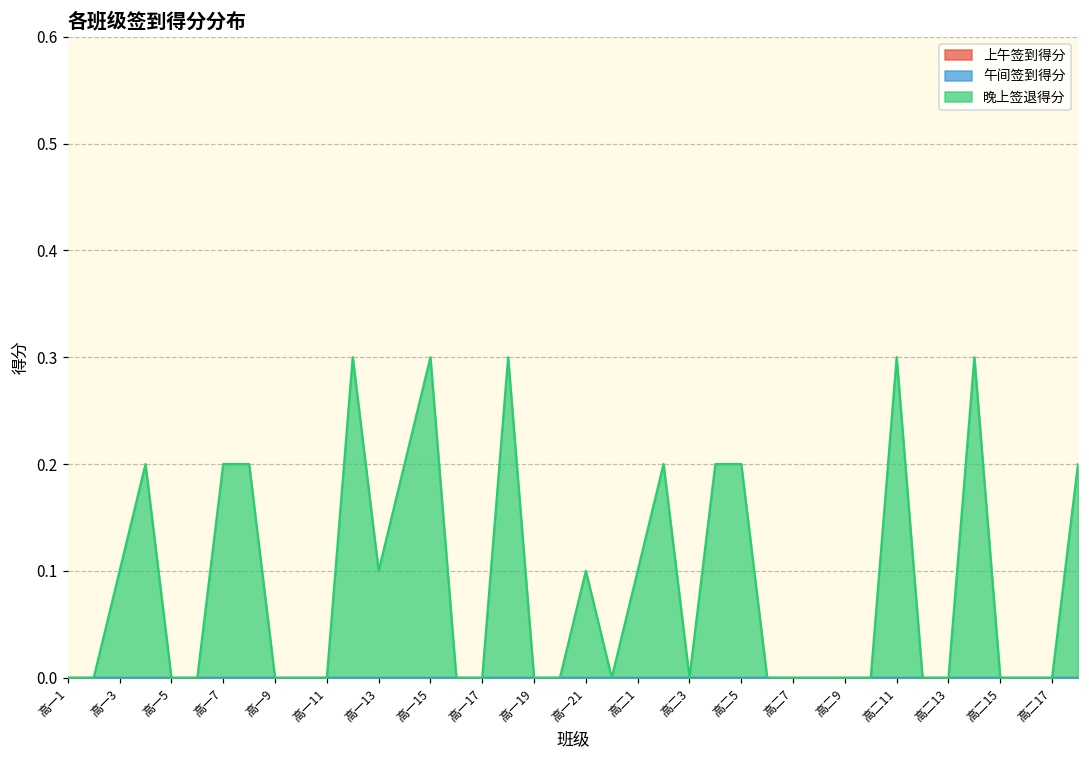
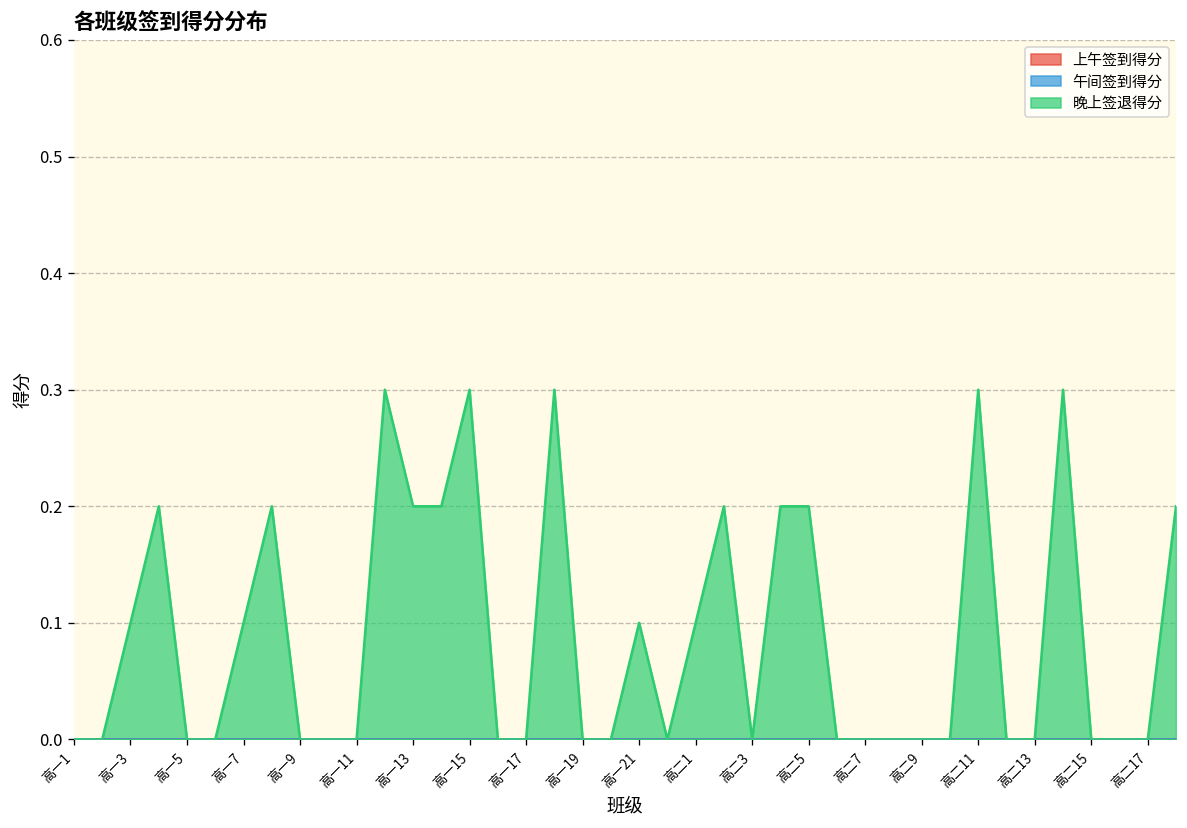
晚上签退得分, 高一7: 0.2 -> 0.1
晚上签退得分, 高一13: 0.1 -> 0.2
